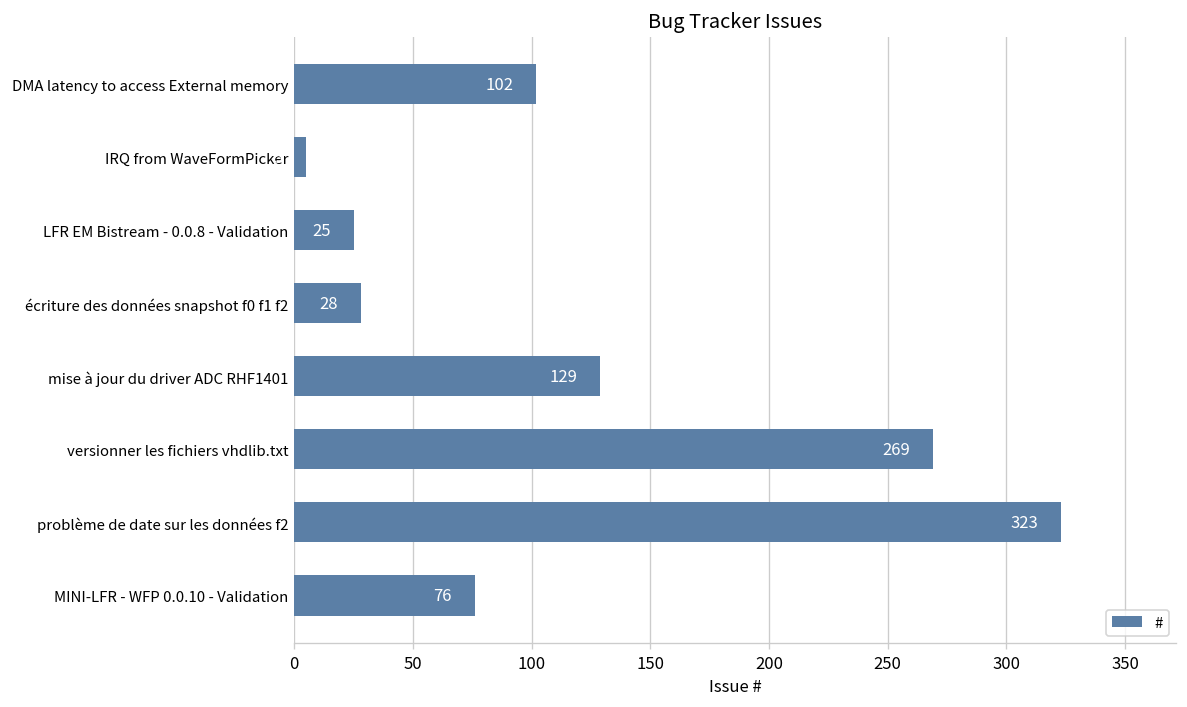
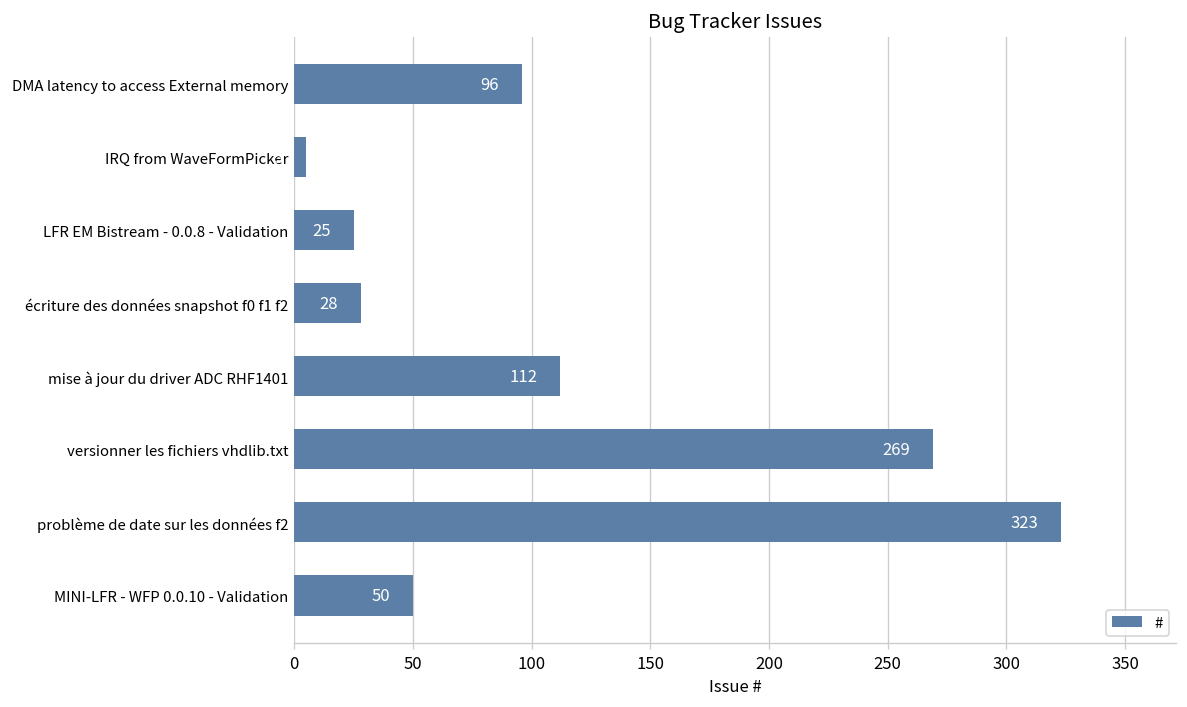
DMA latency to access External memory: 102 -> 96
mise à jour du driver ADC RHF1401: 129 -> 112
MINI-LFR - WFP 0.0.10 - Validation: 76 -> 50
